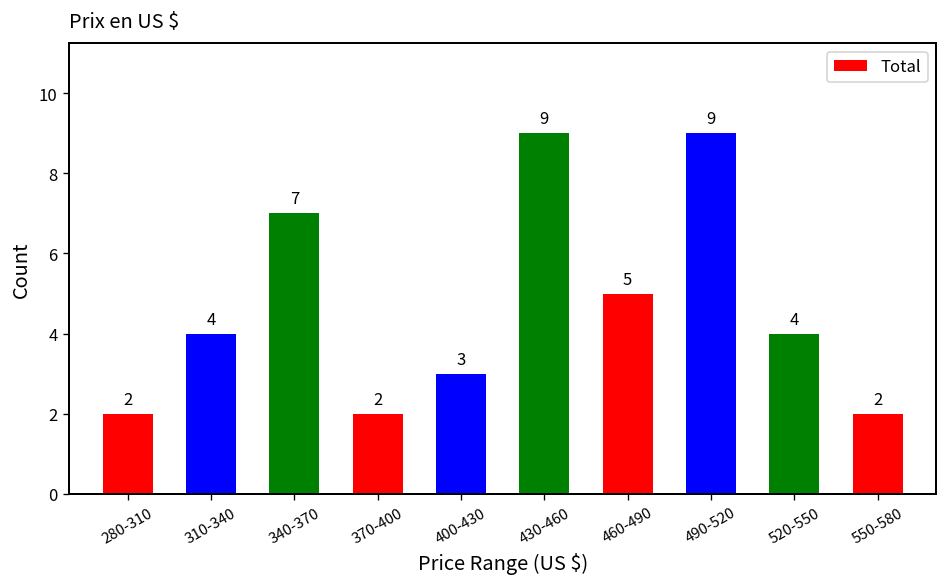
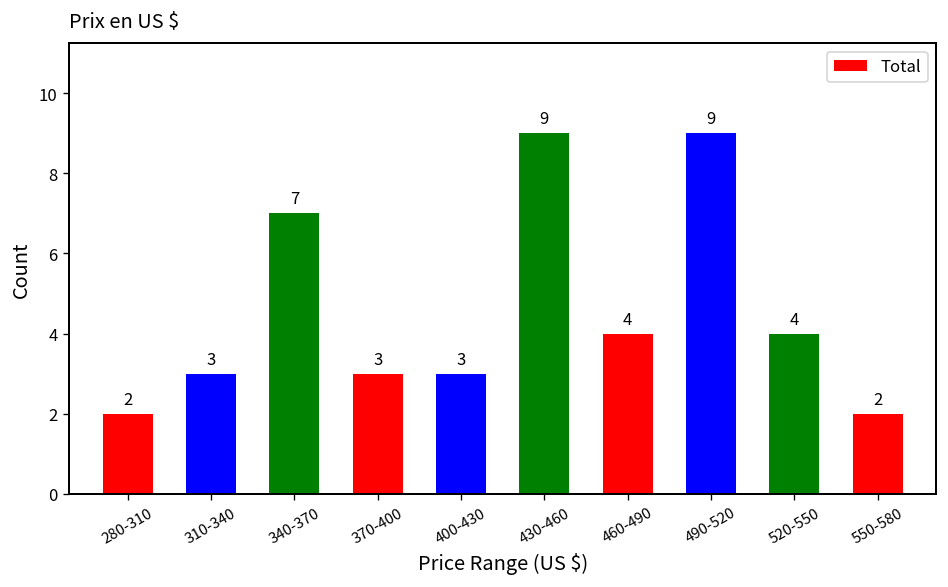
310-340: 4 -> 3
370-400: 2 -> 3
460-490: 5 -> 4
